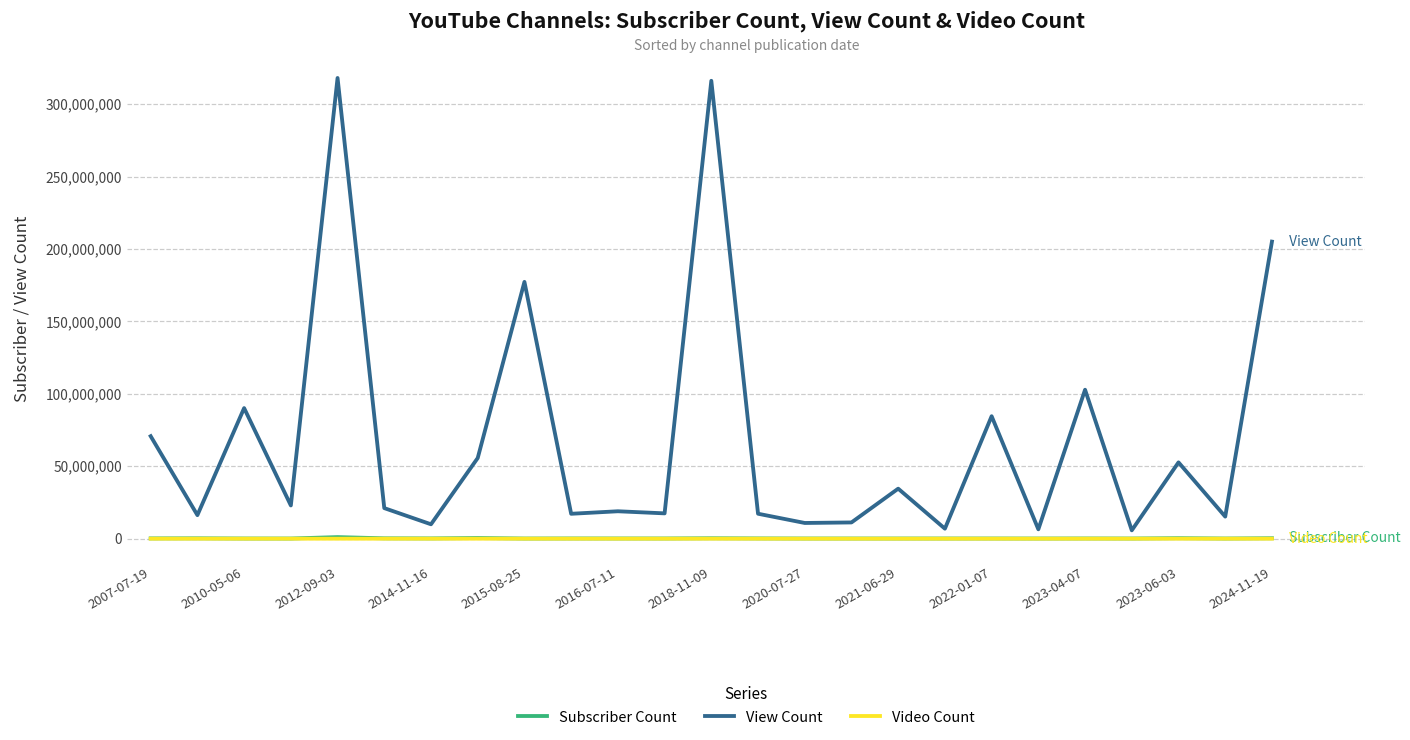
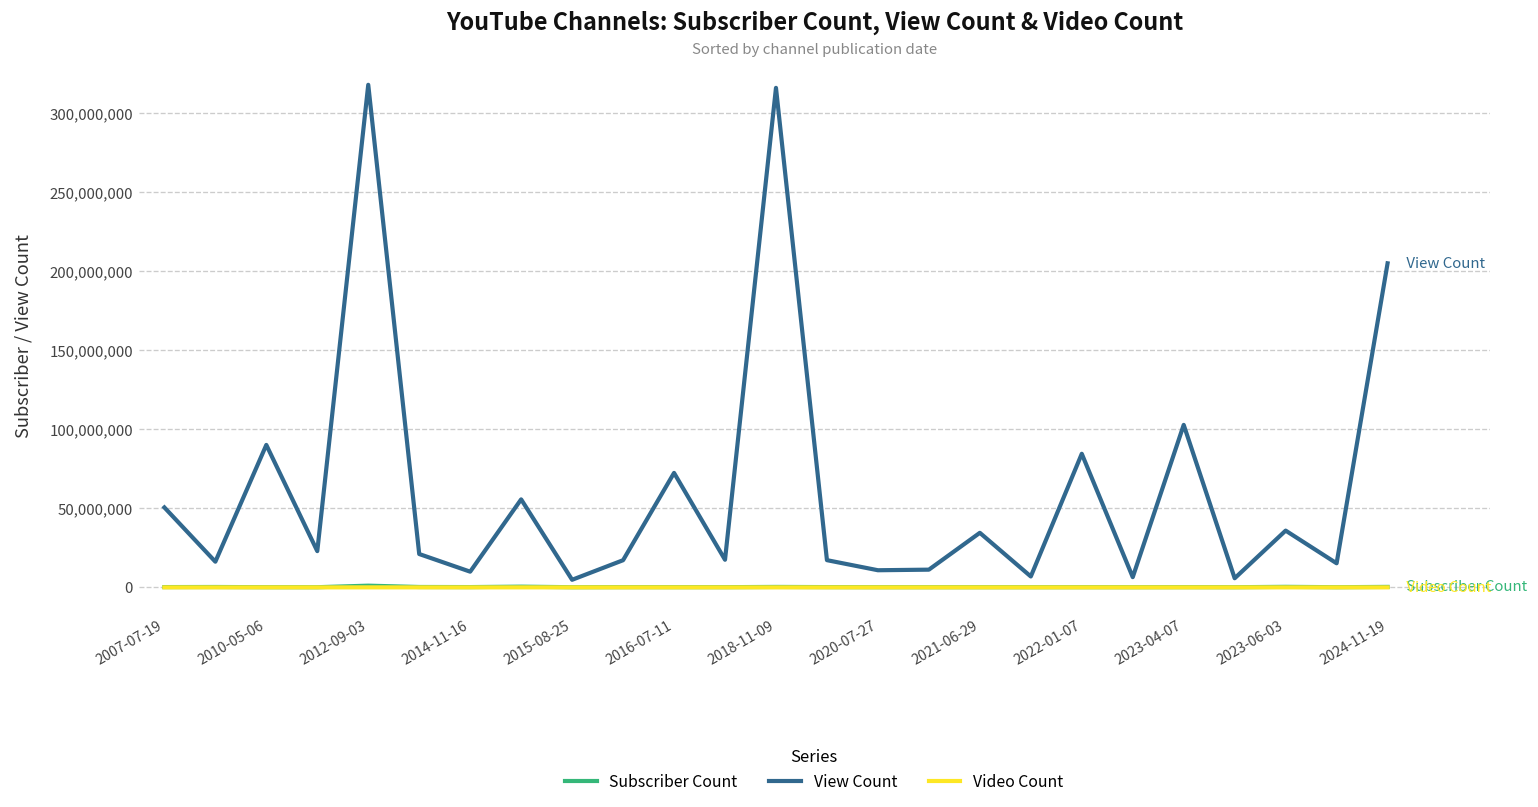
View Count, 2007-07-19: 71,000,000 -> 51,000,000
View Count, 2015-08-25: 177,000,000 -> 5,000,000
View Count, 2016-07-11: 19,000,000 -> 72,000,000
View Count, 2023-06-03: 53,000,000 -> 36,000,000
